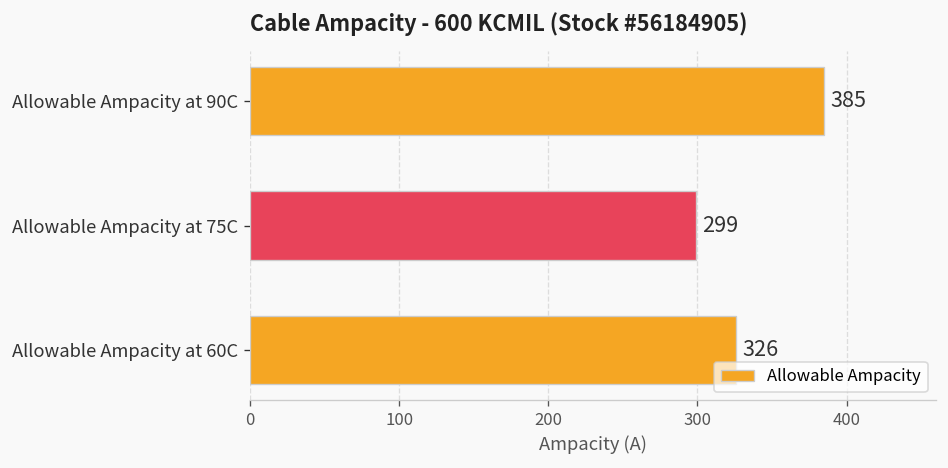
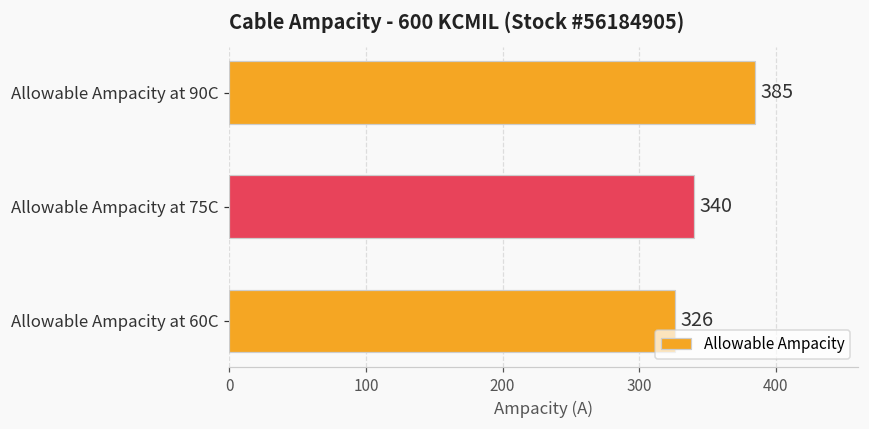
Allowable Ampacity at 75C: 299 -> 340
